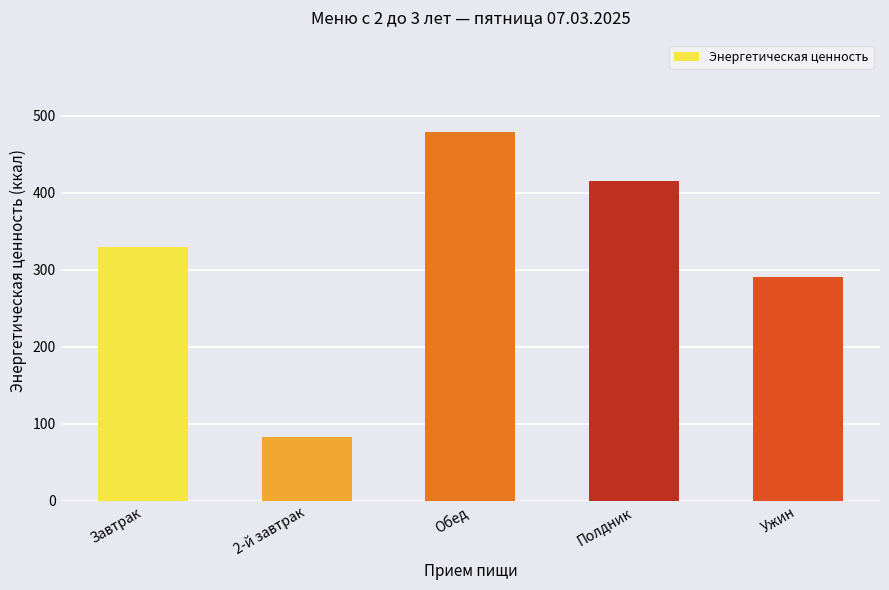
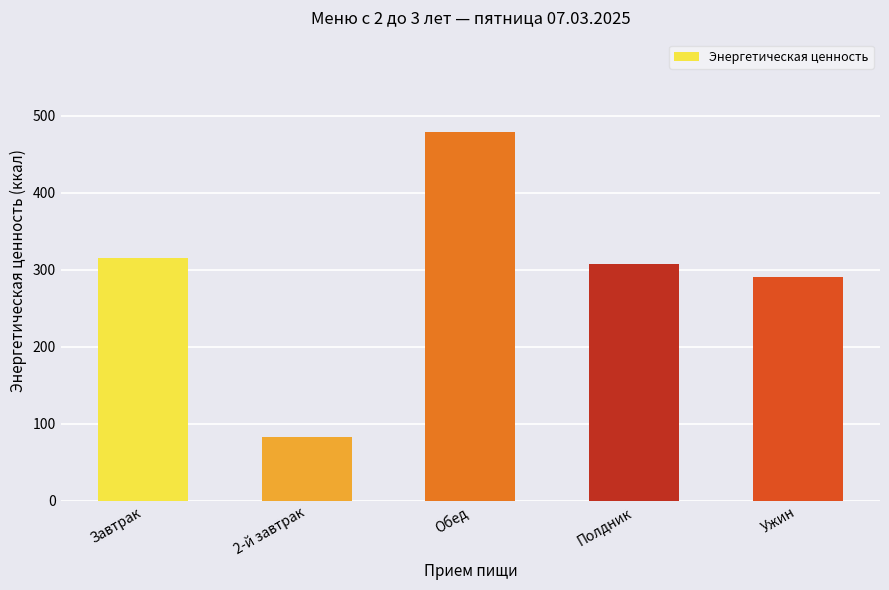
Завтрак: 330 -> 320
Полдник: 420 -> 310
